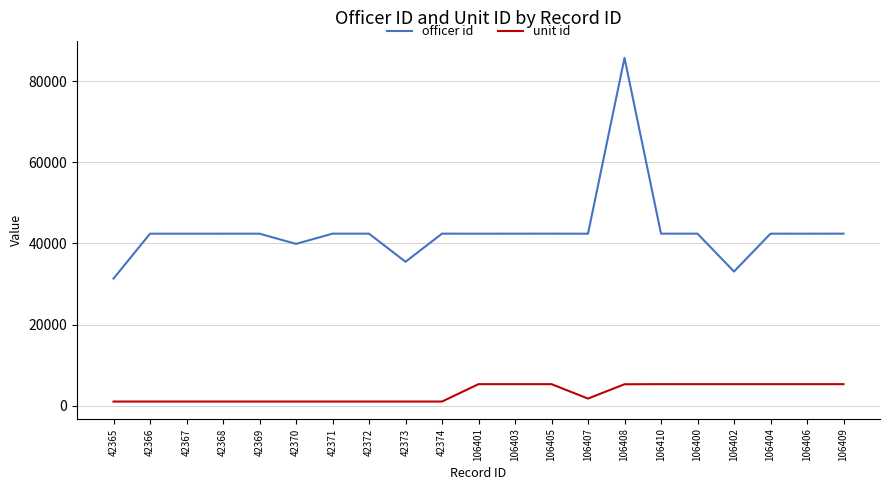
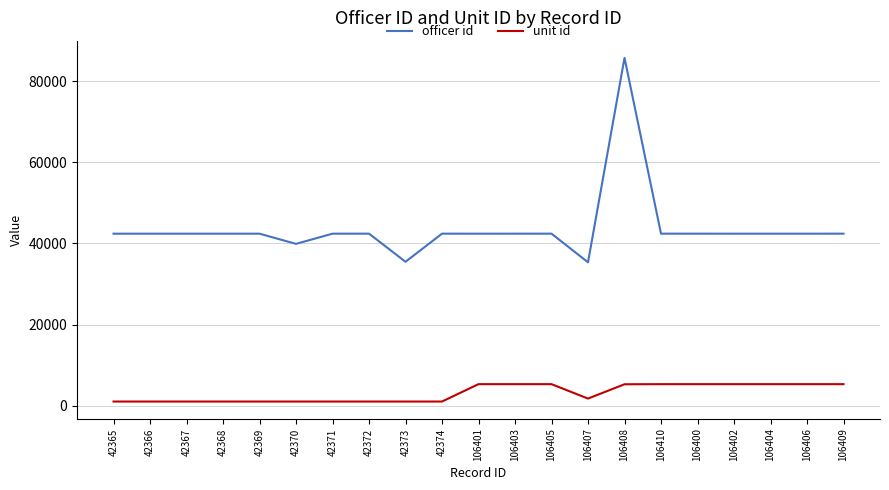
officer id, 42365: 31000 -> 42000
officer id, 106407: 42000 -> 35000
officer id, 106402: 33000 -> 42000
